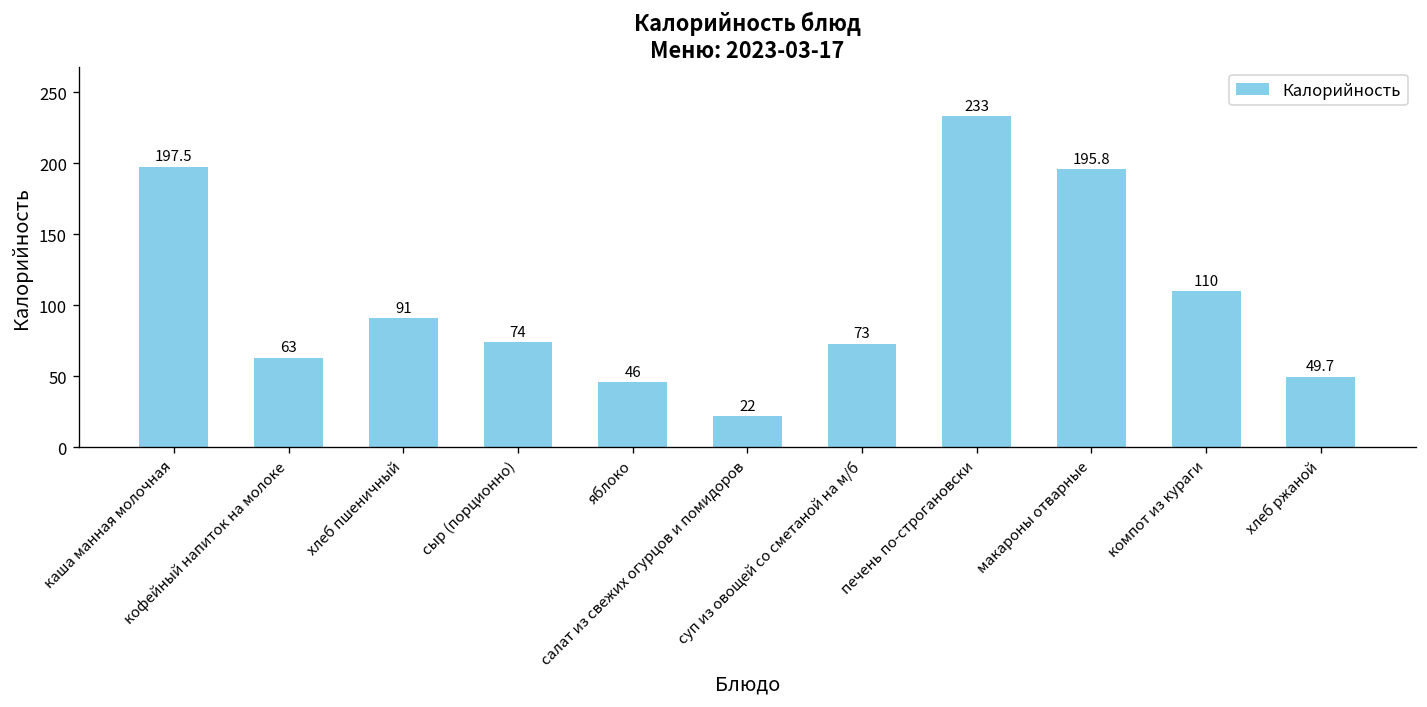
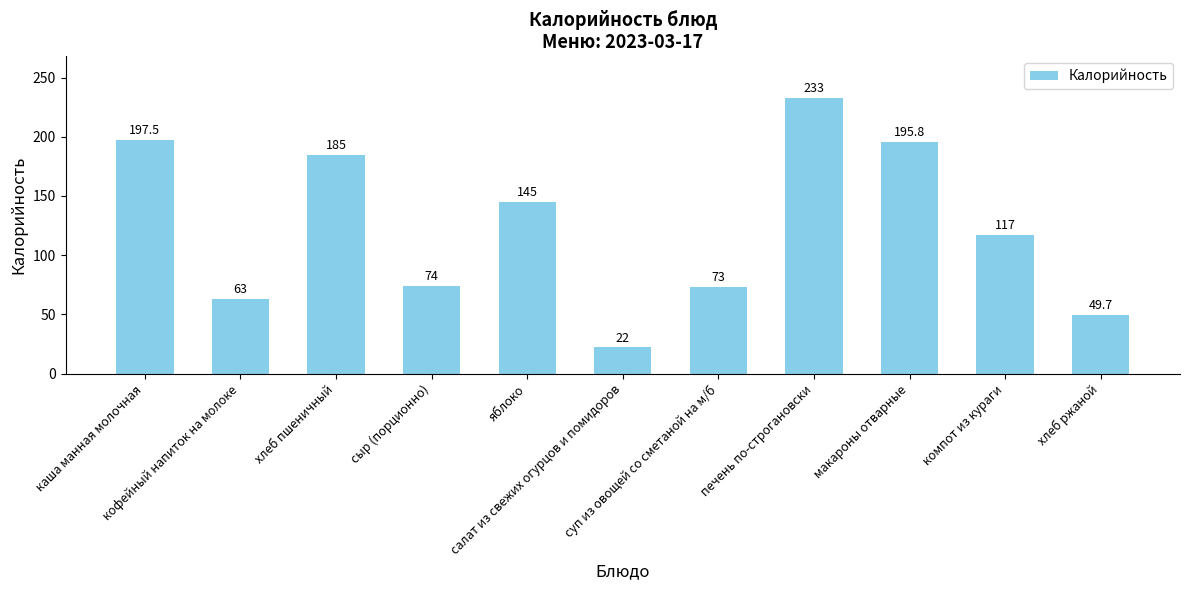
хлеб пшеничный: 91 -> 185
яблоко: 46 -> 145
компот из кураги: 110 -> 117
